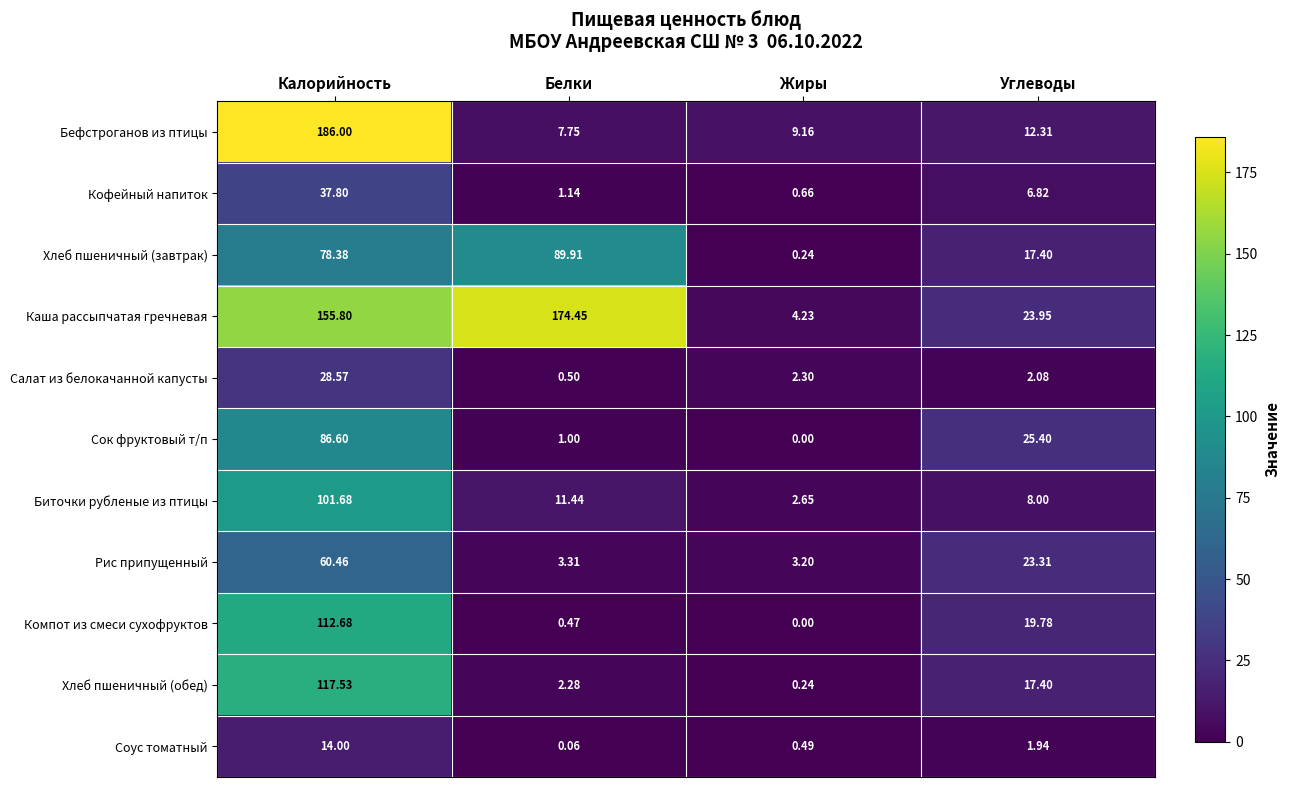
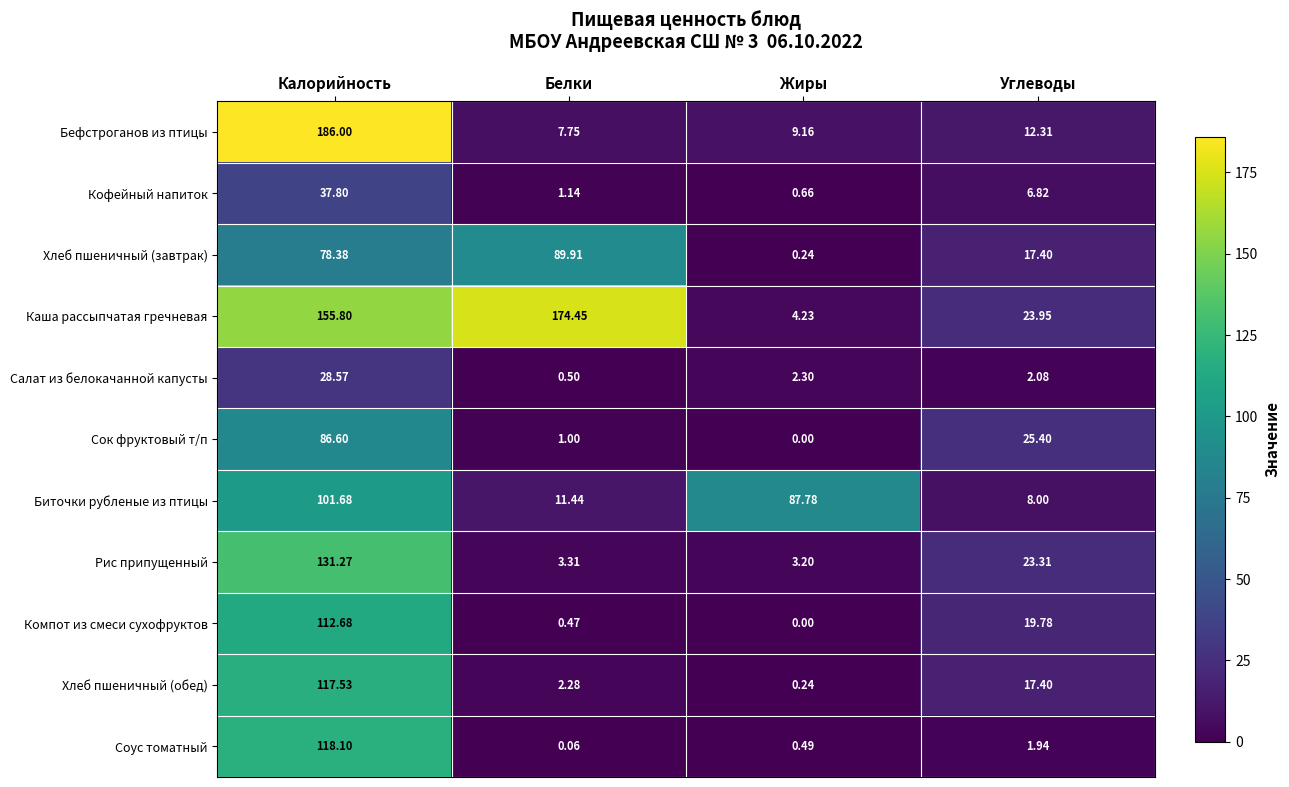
Биточки рубленые из птицы, Жиры: 2.65 -> 87.78
Рис припущенный, Калорийность: 60.46 -> 131.27
Соус томатный, Калорийность: 14.00 -> 118.10
